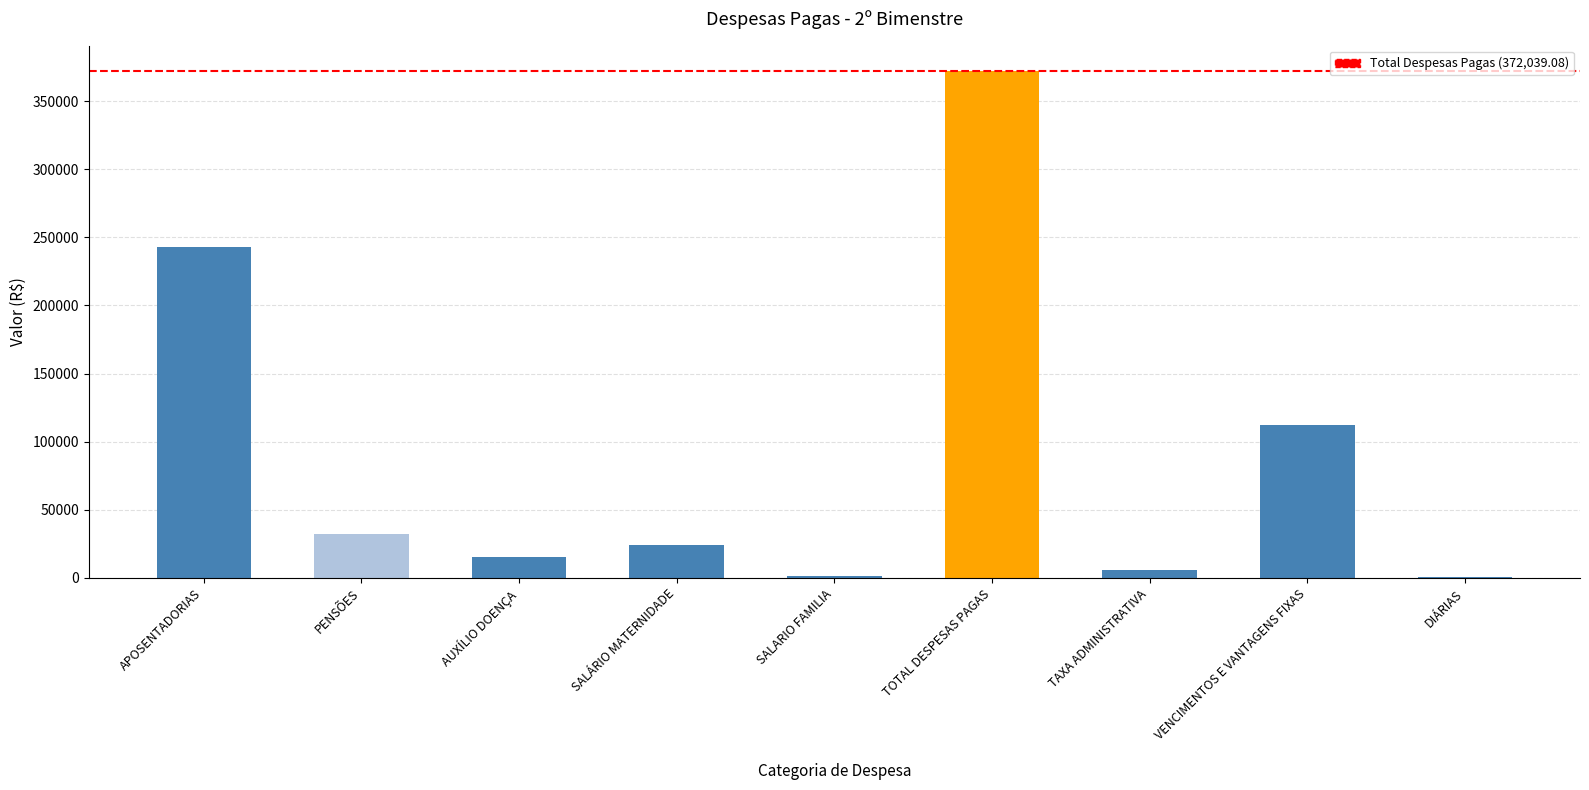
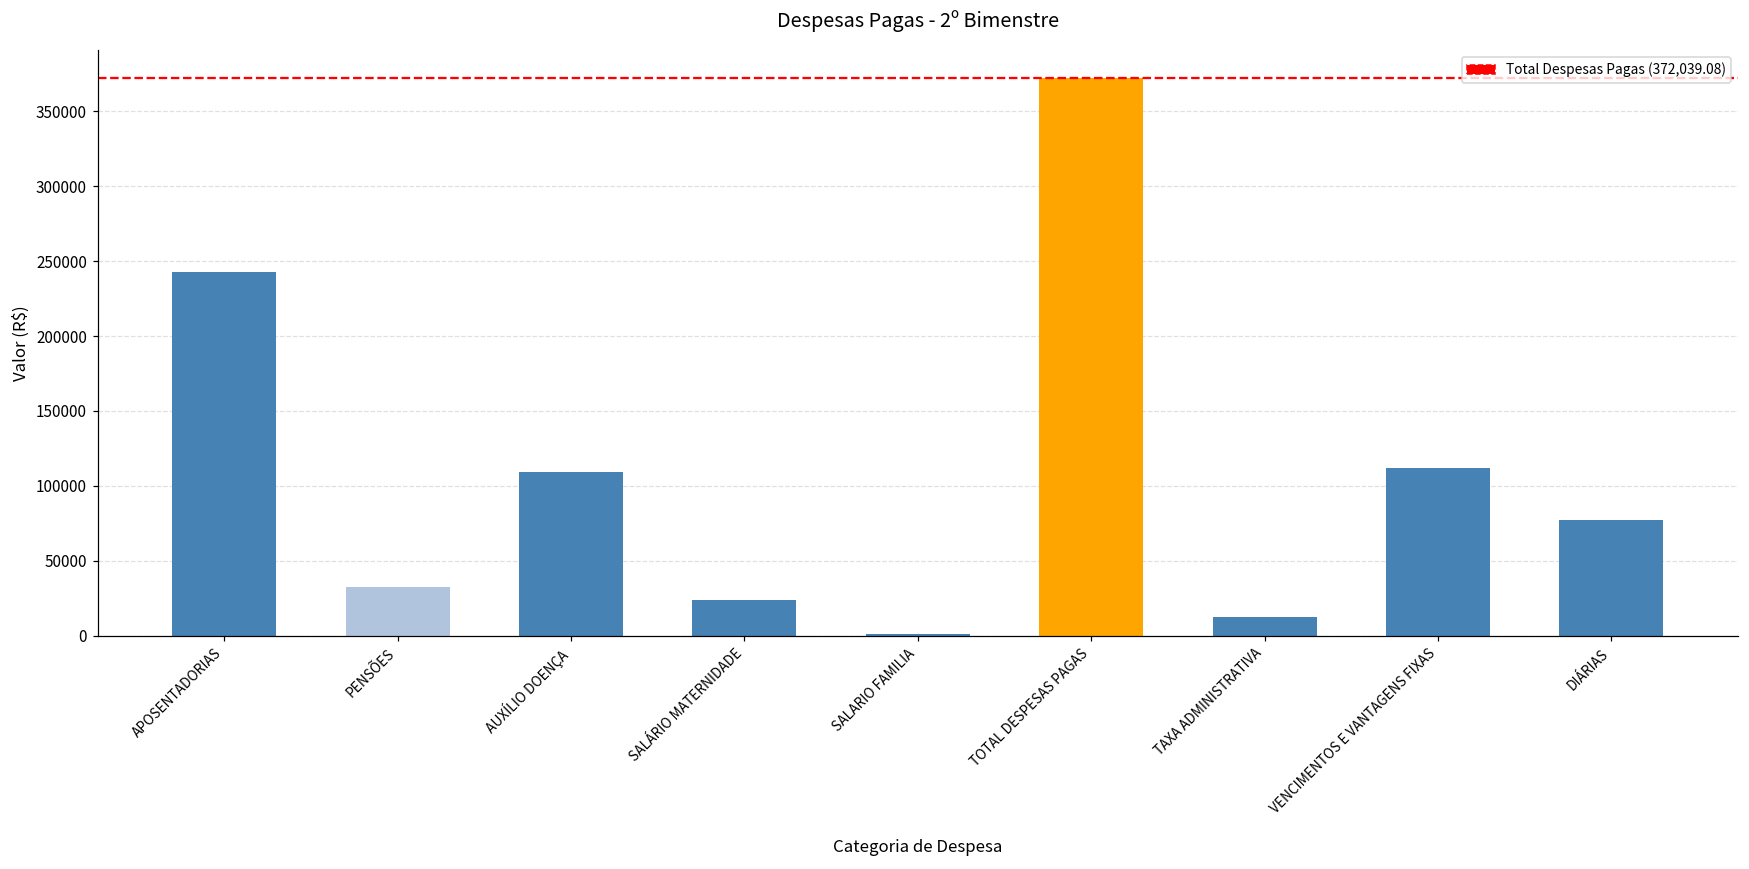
AUXÍLIO DOENÇA: 15000 -> 109000
TAXA ADMINISTRATIVA: 6000 -> 12000
DIÁRIAS: 1000 -> 78000
